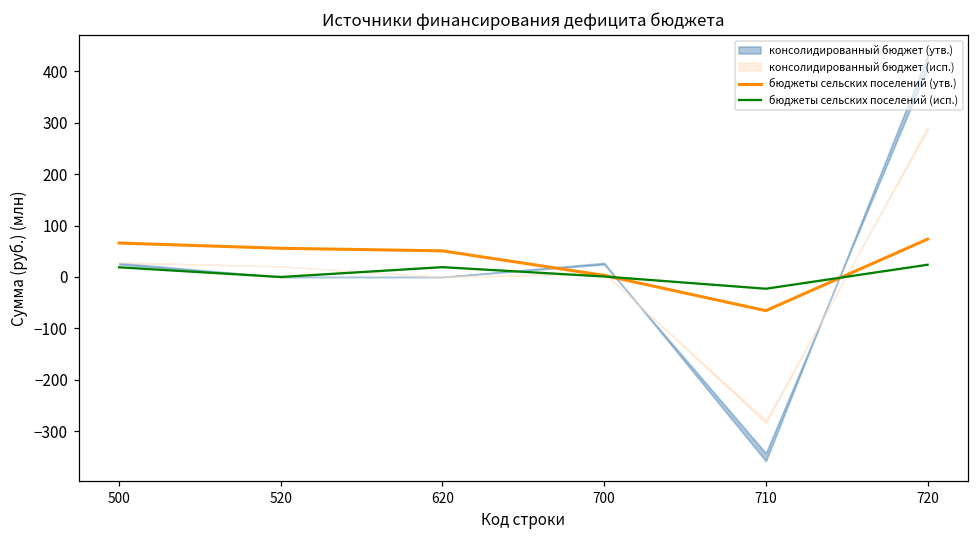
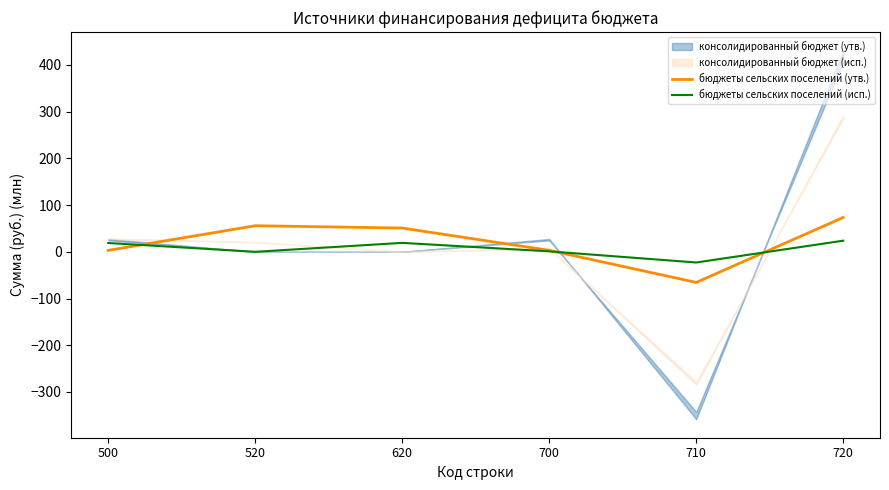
бюджеты сельских поселений (утв.), 500: 70 -> 0
